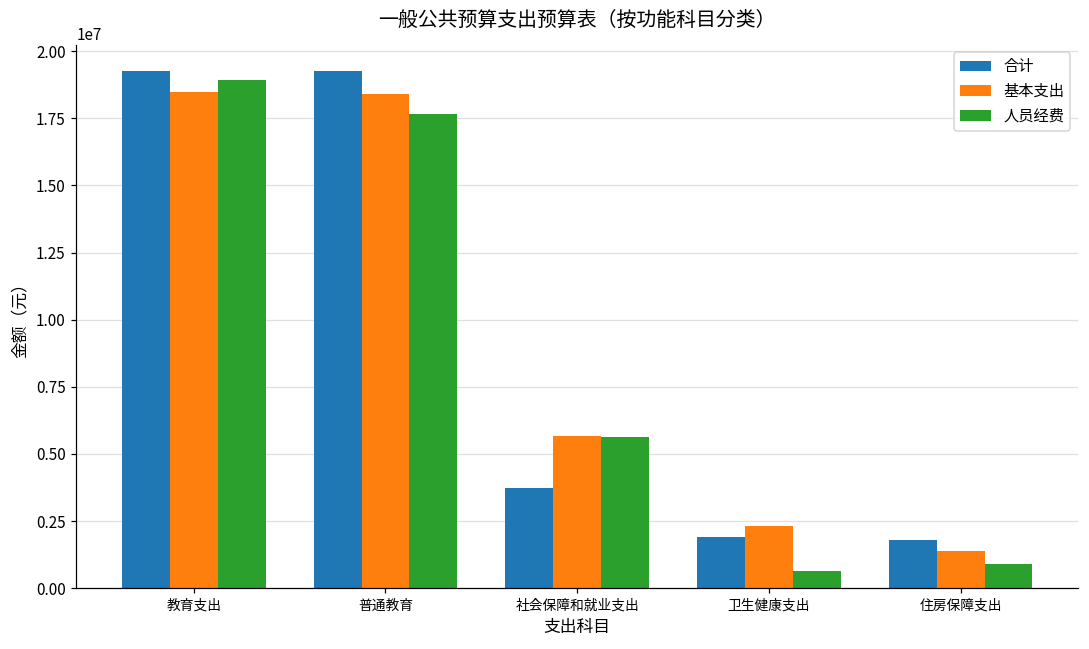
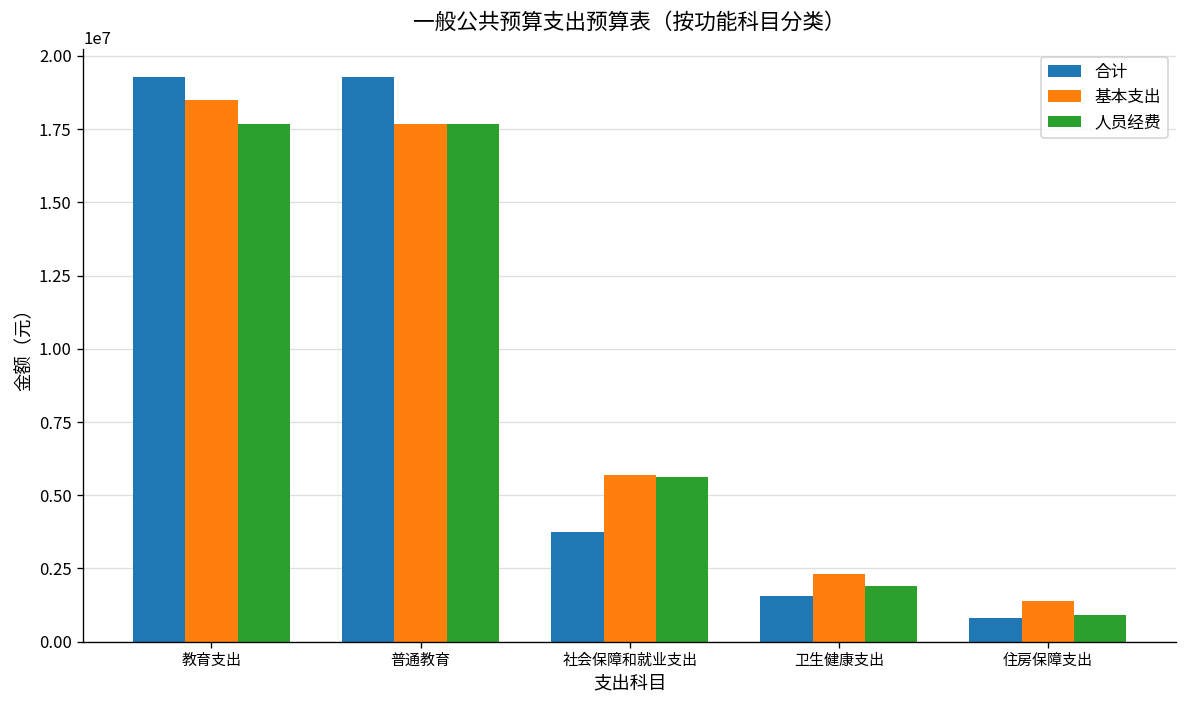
人员经费, 教育支出: 18900000 -> 17700000
基本支出, 普通教育: 18400000 -> 17700000
合计, 卫生健康支出: 1900000 -> 1600000
人员经费, 卫生健康支出: 600000 -> 1900000
合计, 住房保障支出: 1800000 -> 800000
